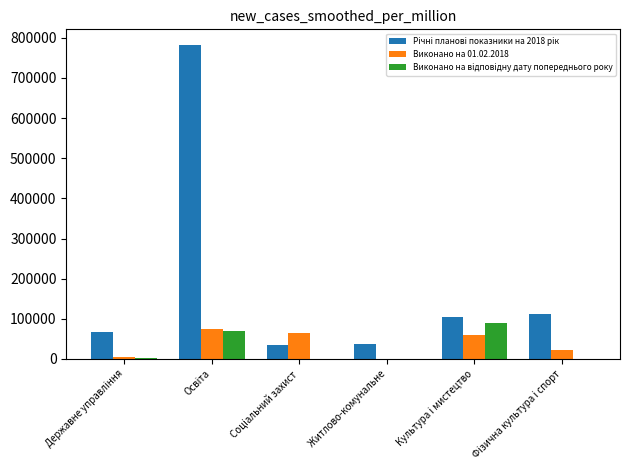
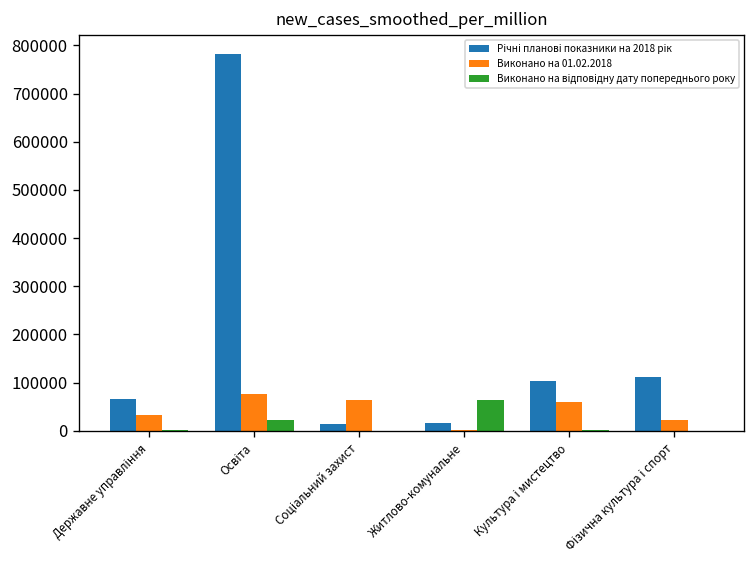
Виконано на 01.02.2018, Державне управління: 0 -> 30000
Виконано на відповідну дату попереднього року, Освіта: 70000 -> 20000
Річні планові показники на 2018 рік, Соціальний захист: 40000 -> 10000
Річні планові показники на 2018 рік, Житлово-комунальне: 40000 -> 20000
Виконано на відповідну дату попереднього року, Житлово-комунальне: 0 -> 60000
Виконано на відповідну дату попереднього року, Культура і мистецтво: 90000 -> 0
